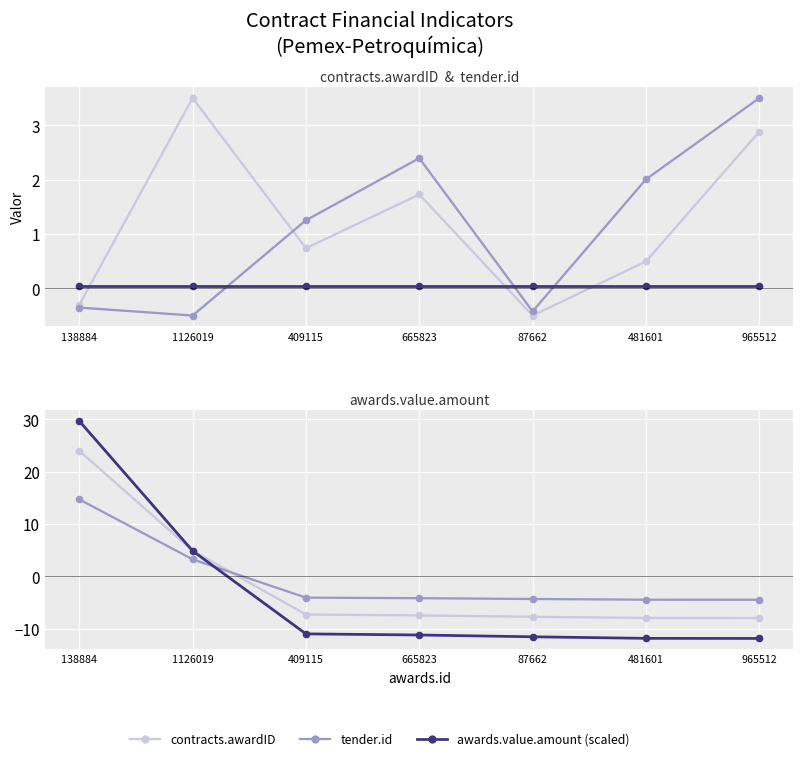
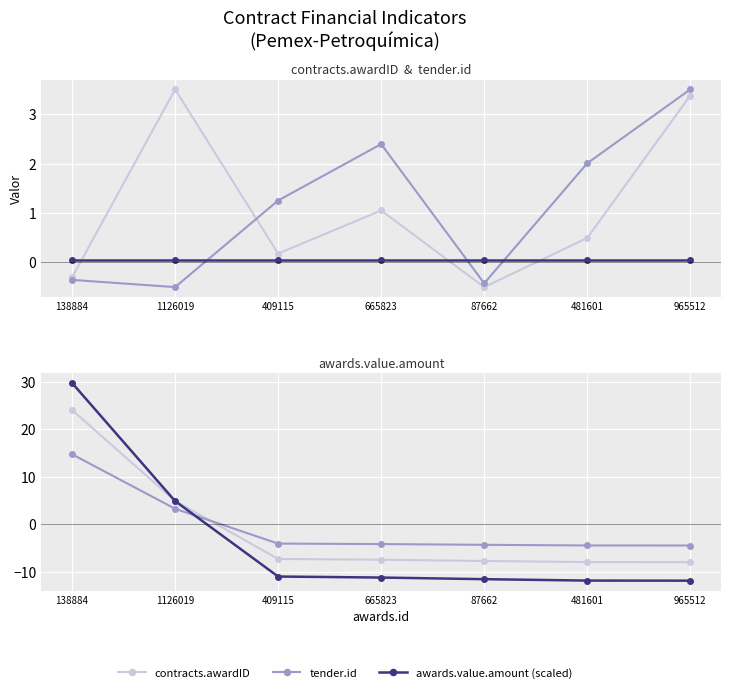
contracts.awardID & tender.id, contracts.awardID, 409115: 0.7 -> 0.2
contracts.awardID & tender.id, contracts.awardID, 665823: 1.7 -> 1.1
contracts.awardID & tender.id, contracts.awardID, 965512: 2.9 -> 3.4
